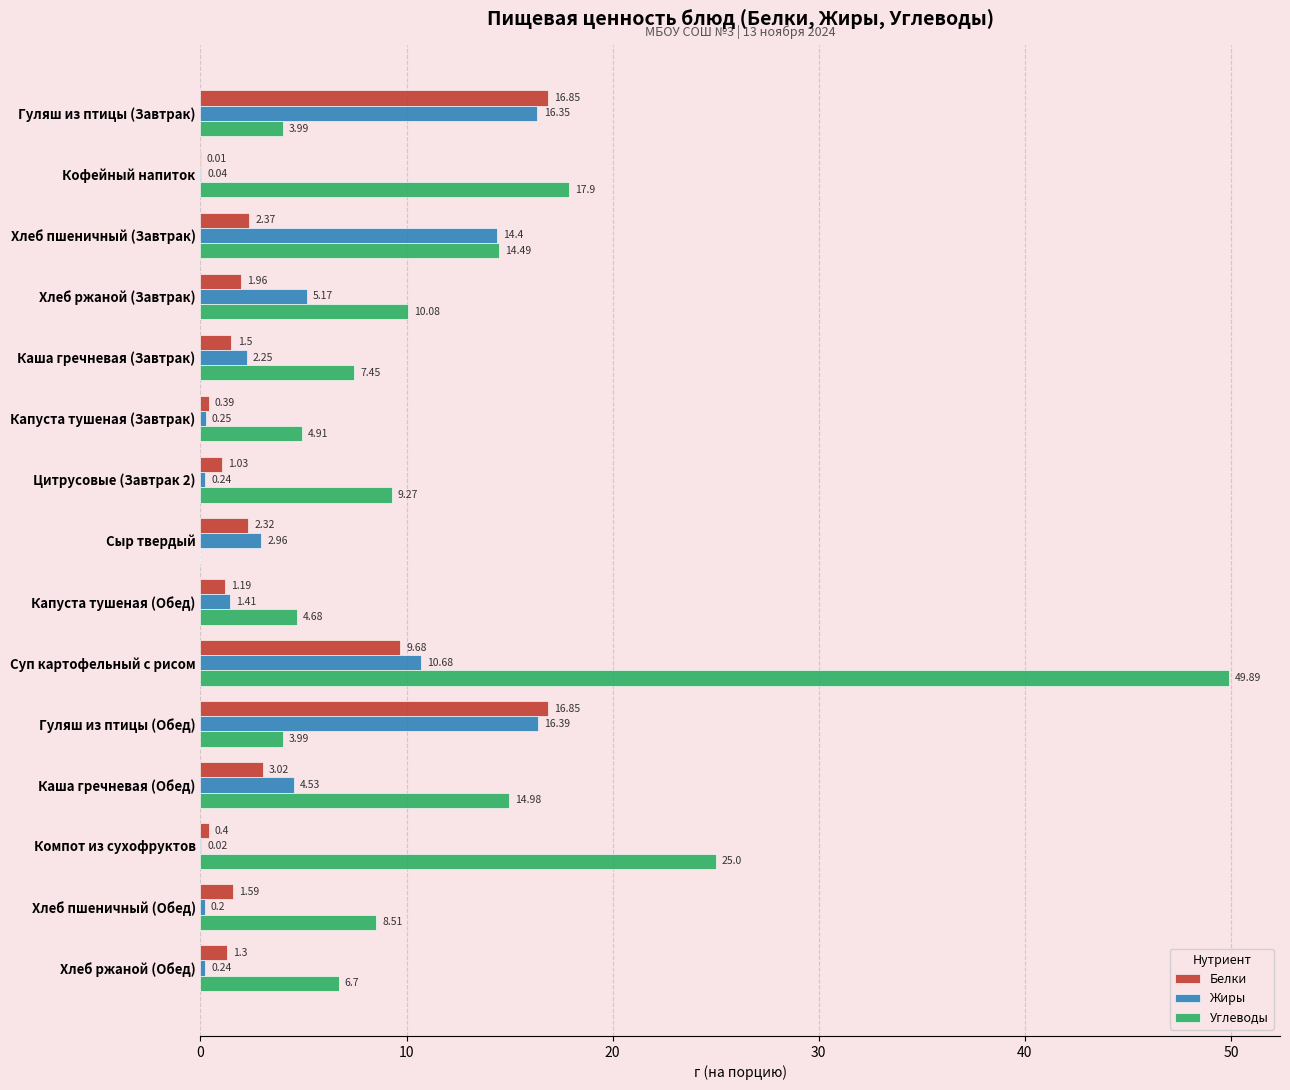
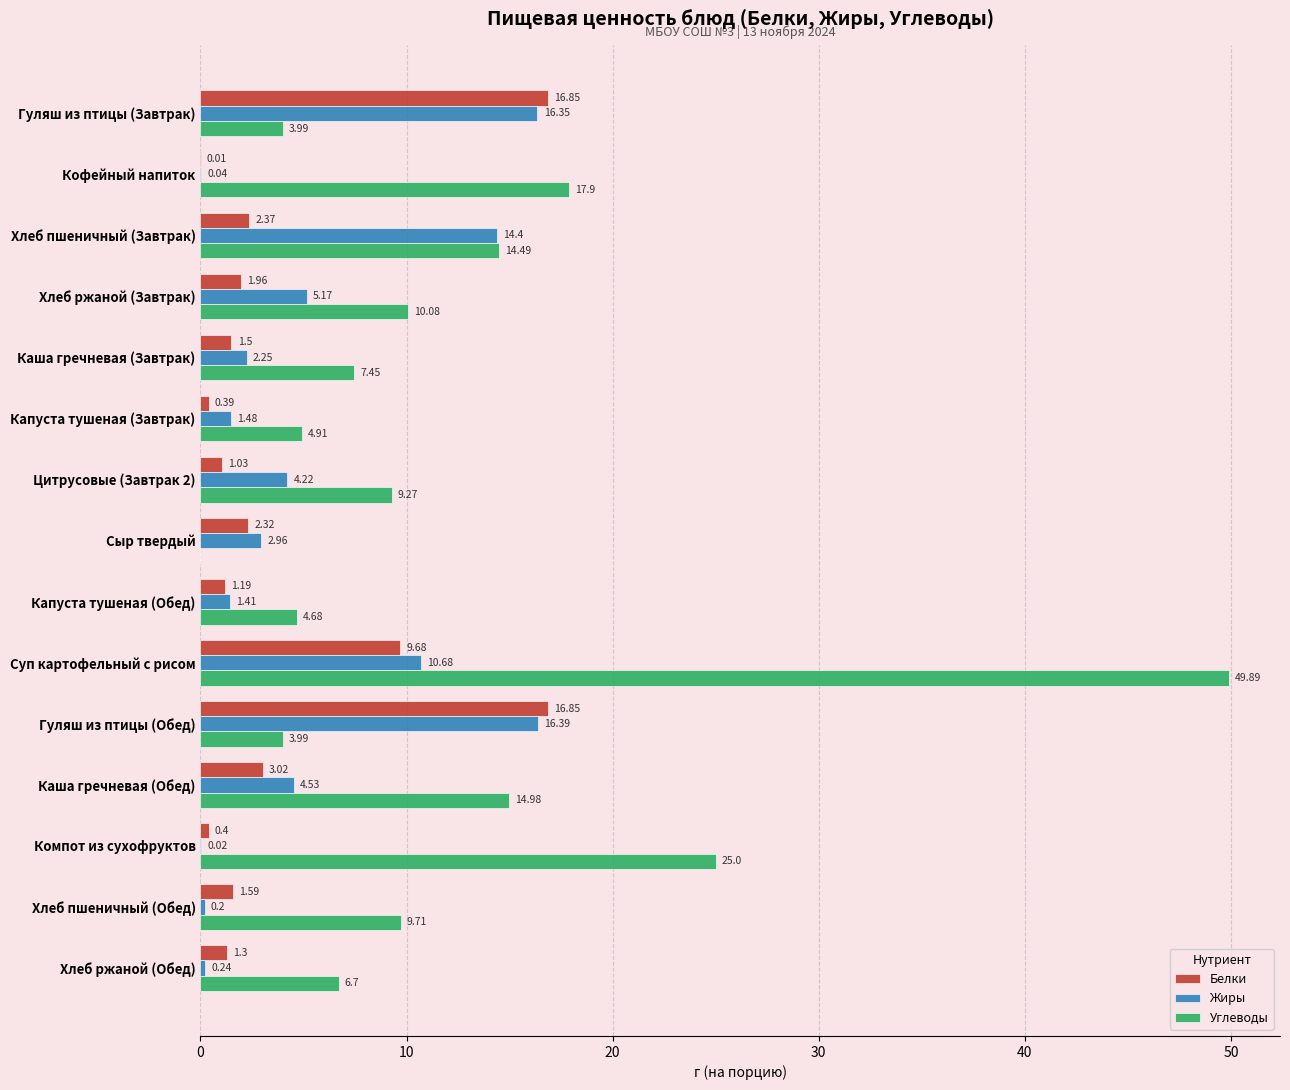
Жиры, Капуста тушеная (Завтрак): 0.25 -> 1.48
Жиры, Цитрусовые (Завтрак 2): 0.24 -> 4.22
Углеводы, Хлеб пшеничный (Обед): 8.51 -> 9.71
